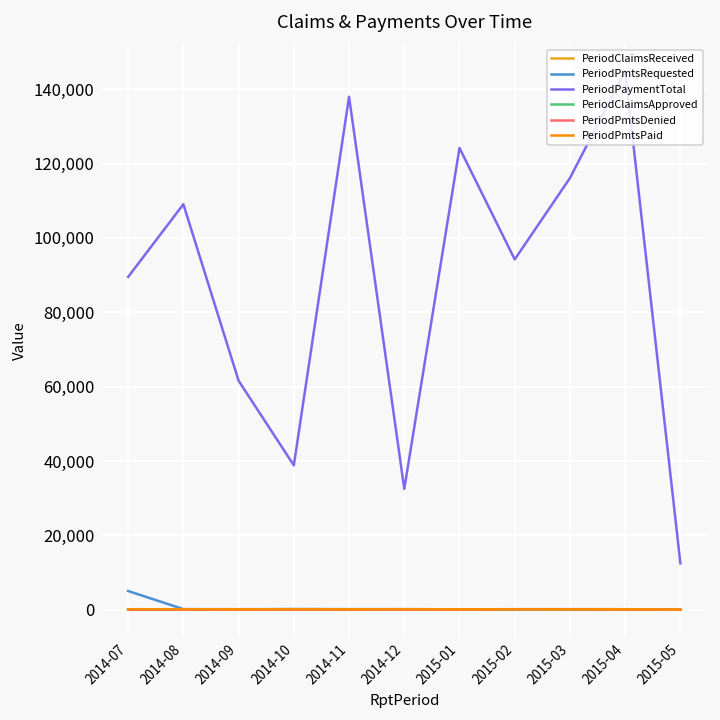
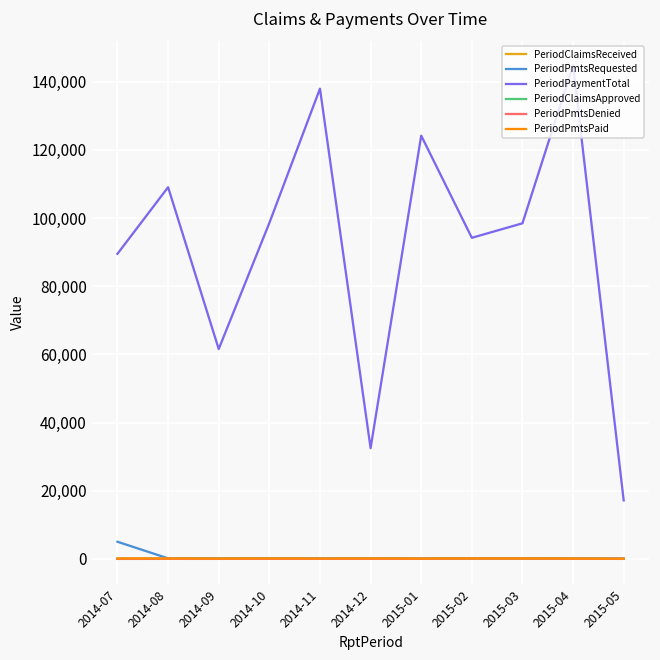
PeriodPaymentTotal, 2014-10: 39,000 -> 99,000
PeriodPaymentTotal, 2015-03: 116,000 -> 98,000
PeriodPaymentTotal, 2015-05: 12,000 -> 17,000
